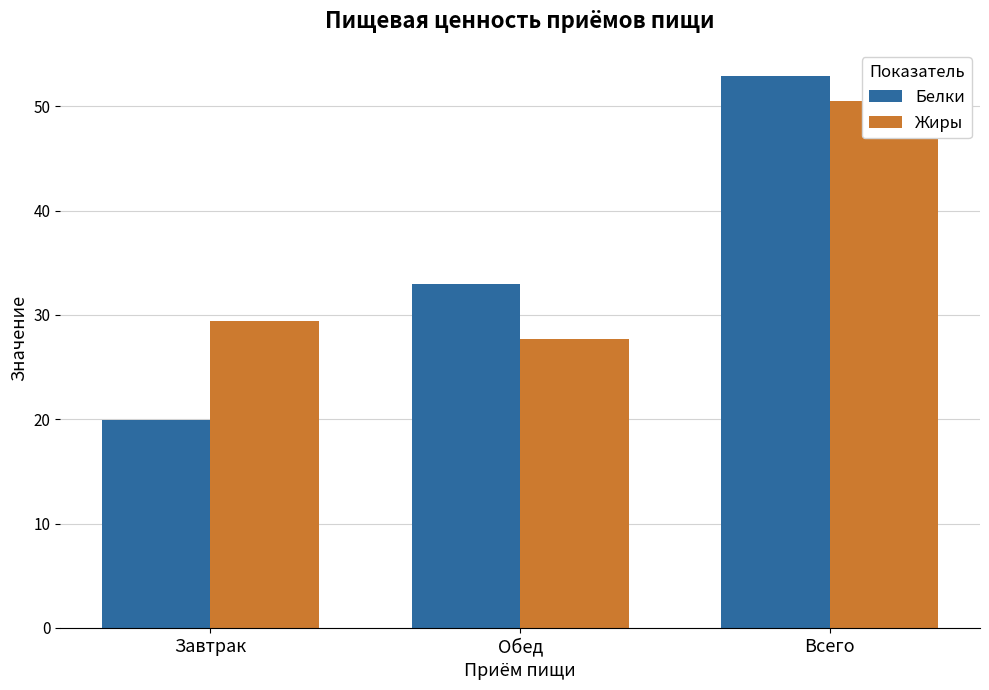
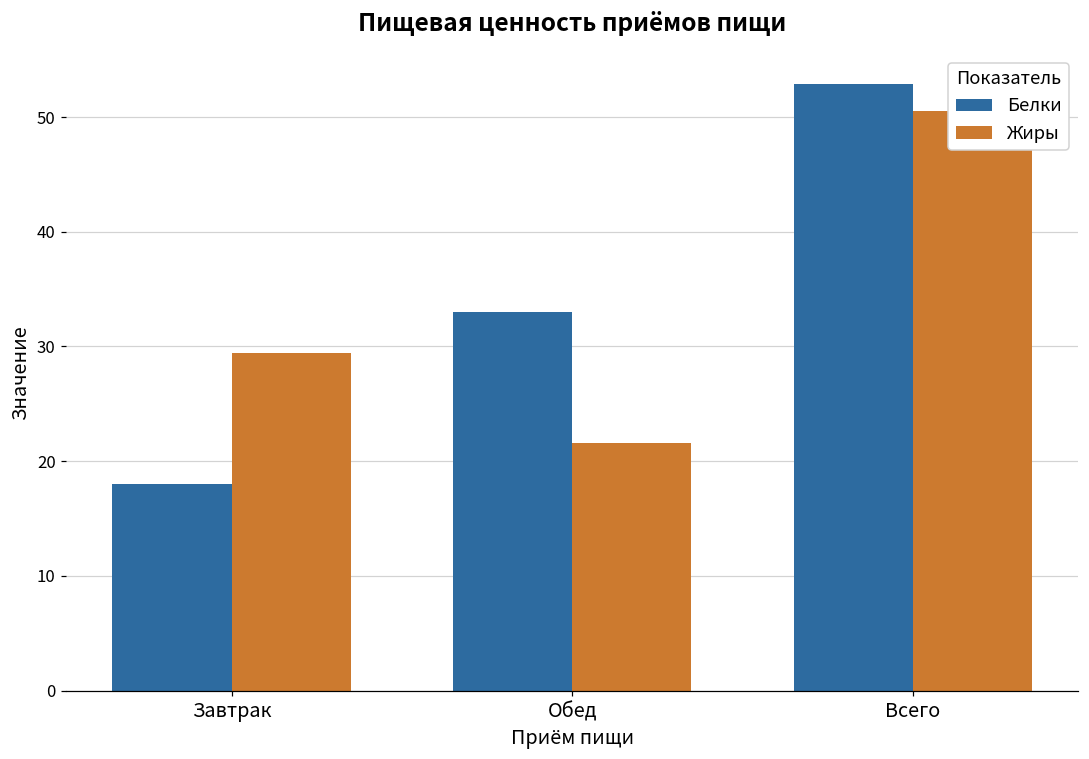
Белки, Завтрак: 19.9 -> 18.0
Жиры, Обед: 27.7 -> 21.6
